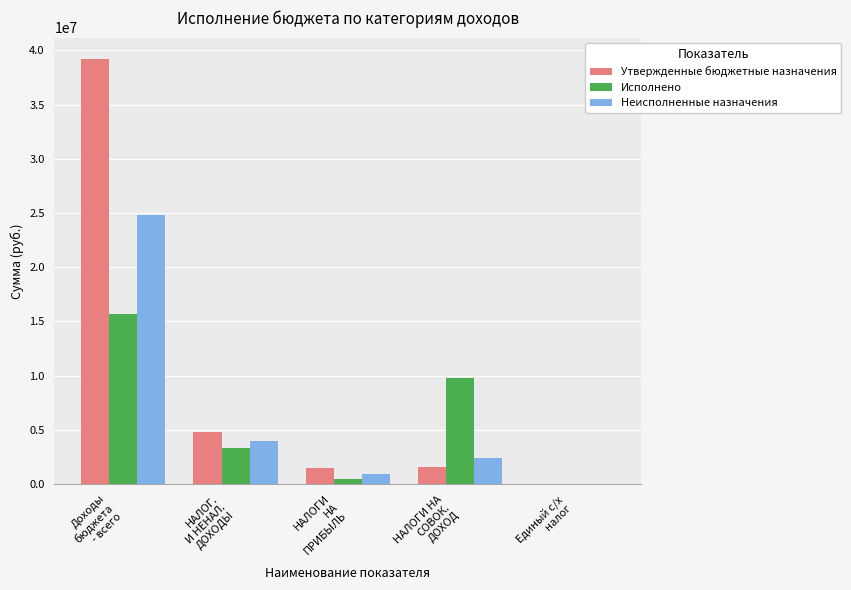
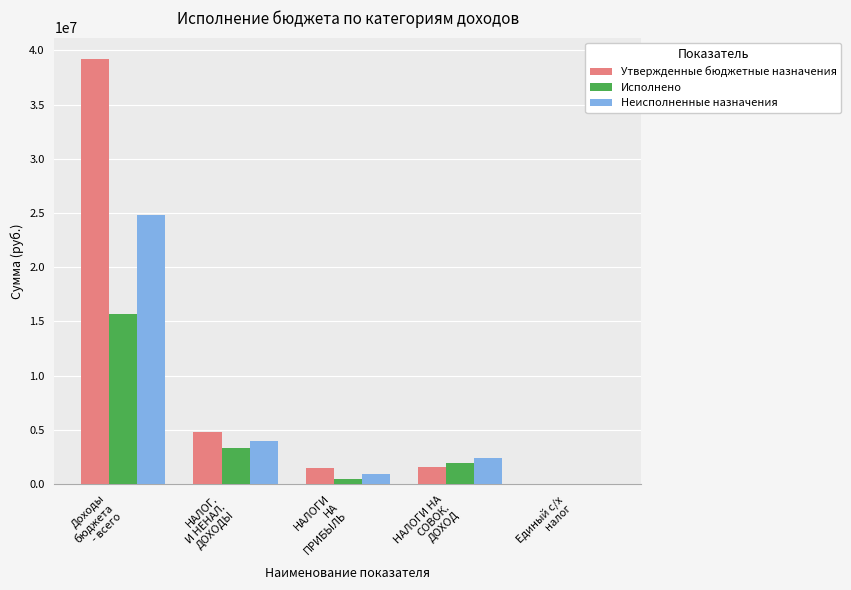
Исполнено, НАЛОГИ НА СОВОК. ДОХОД: 9700000 -> 1900000
